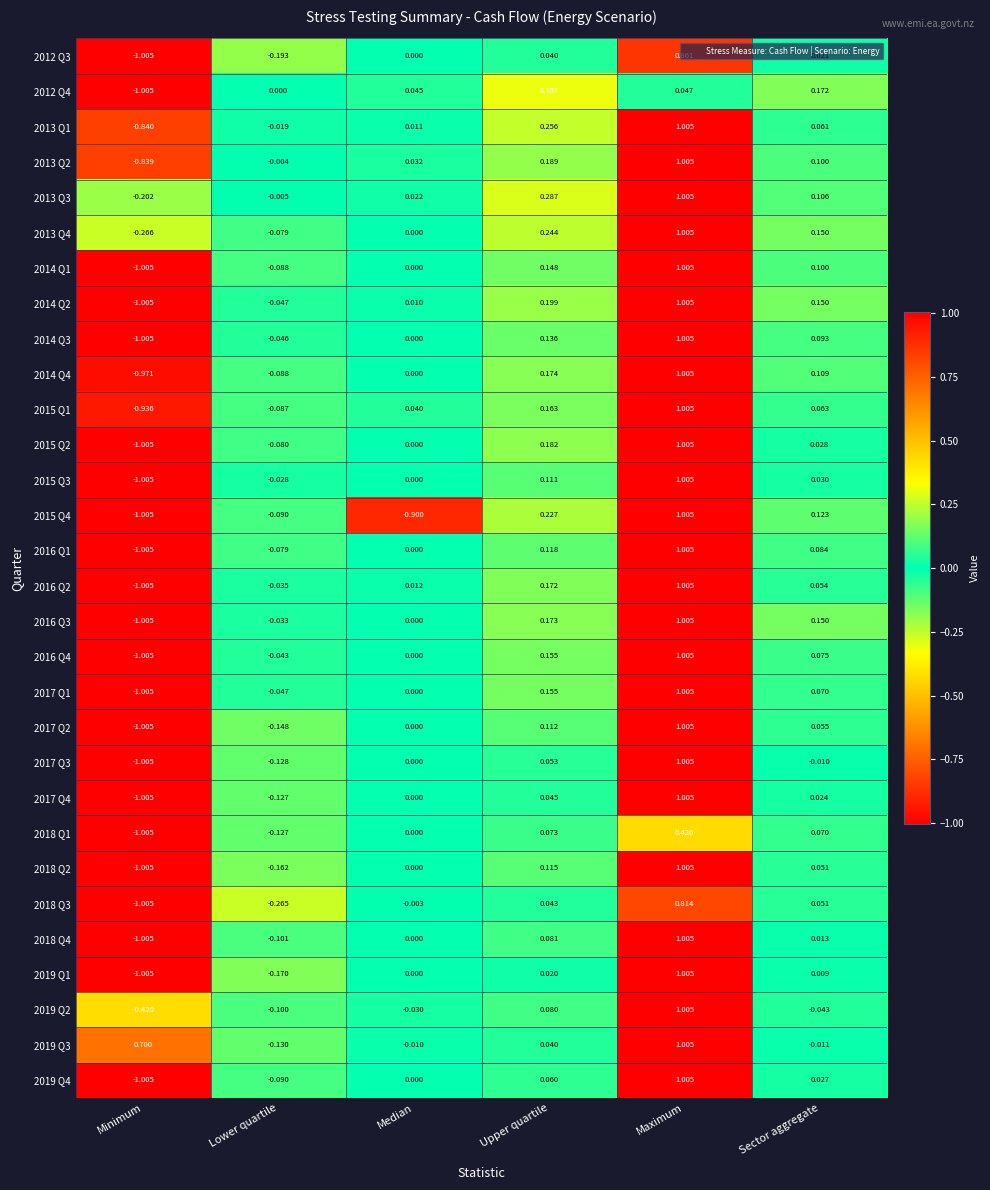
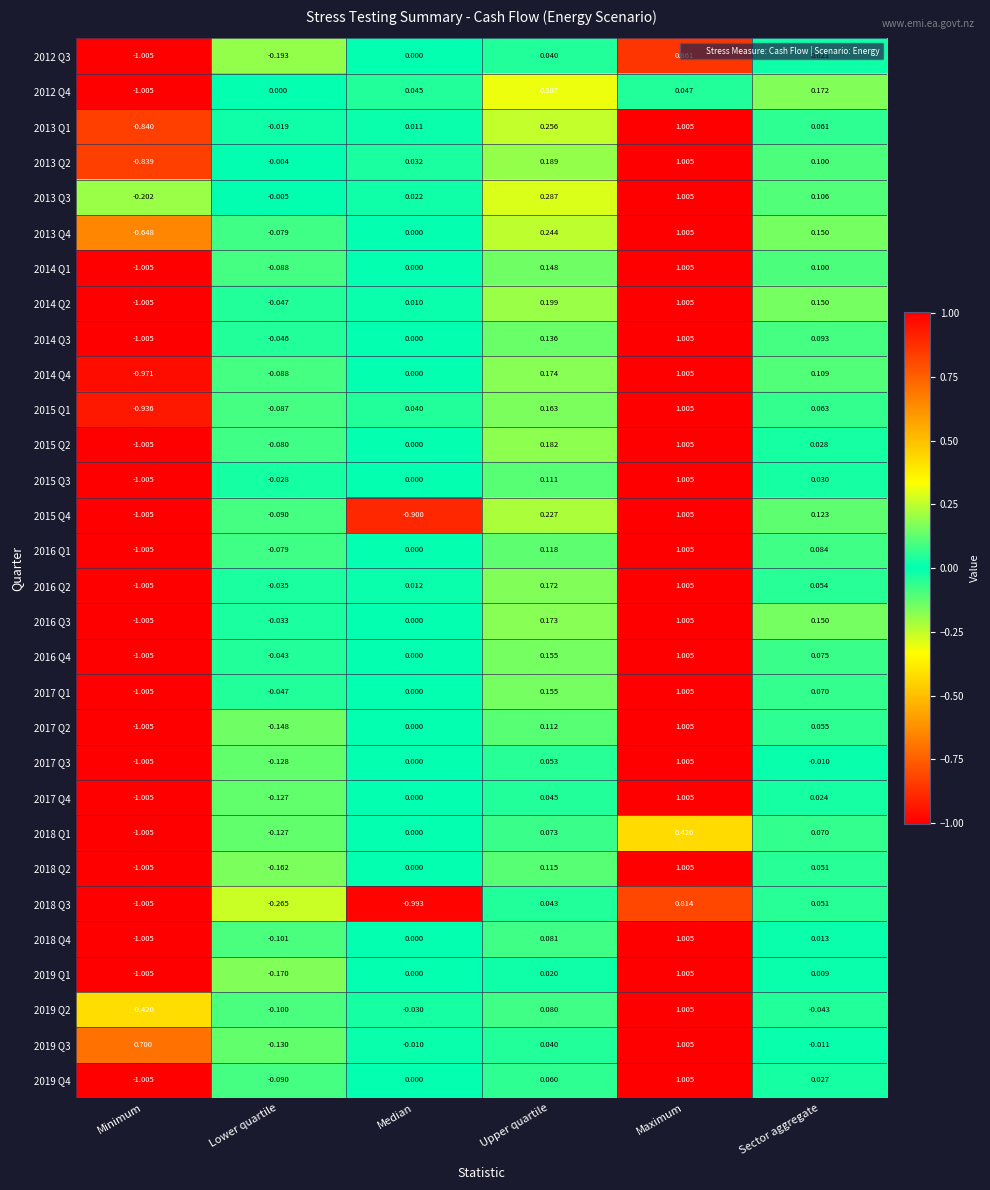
2013 Q4, Minimum: -0.266 -> -0.648
2018 Q3, Median: -0.003 -> -0.993
